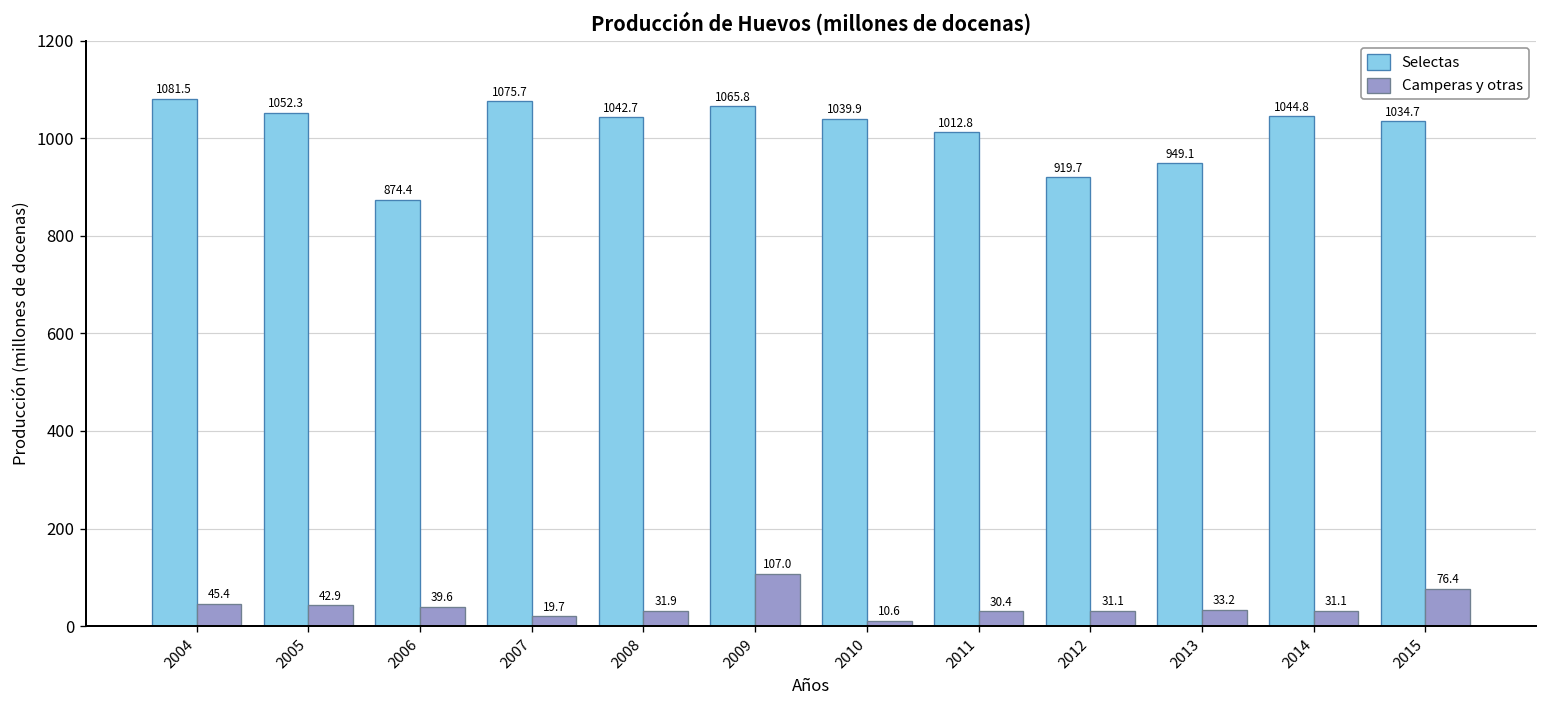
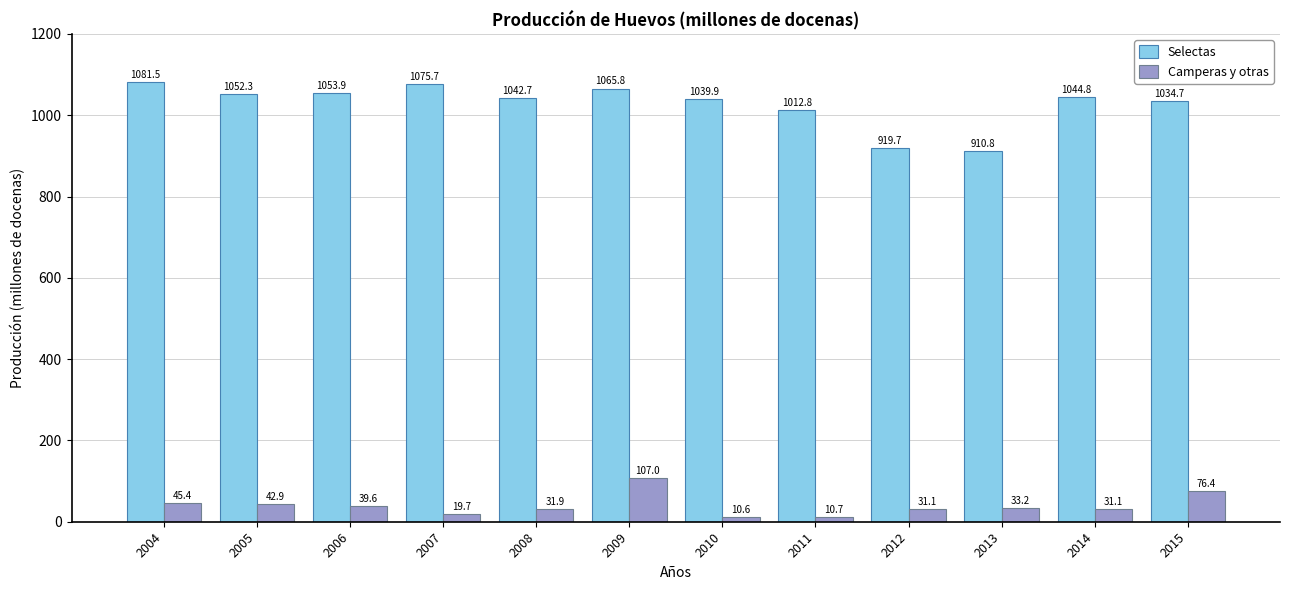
Selectas, 2006: 874.4 -> 1053.9
Camperas y otras, 2011: 30.4 -> 10.7
Selectas, 2013: 949.1 -> 910.8
